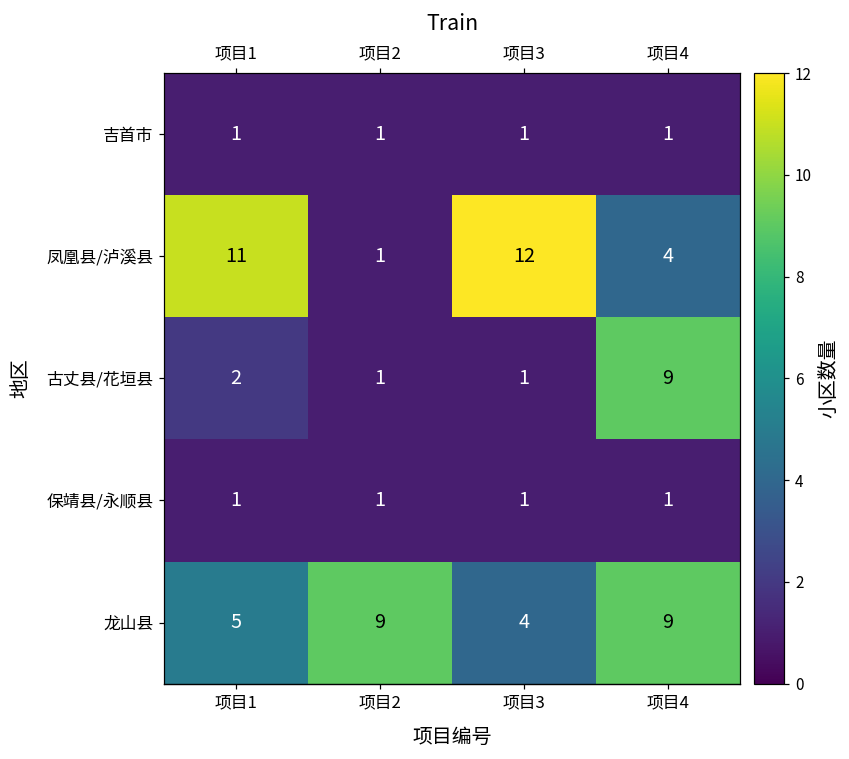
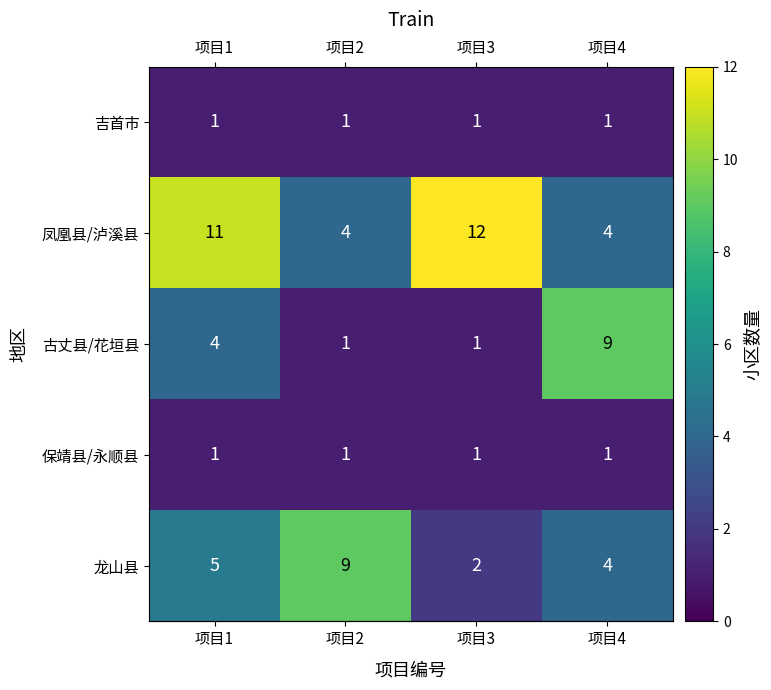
凤凰县/泸溪县, 项目2: 1 -> 4
古丈县/花垣县, 项目1: 2 -> 4
龙山县, 项目3: 4 -> 2
龙山县, 项目4: 9 -> 4
